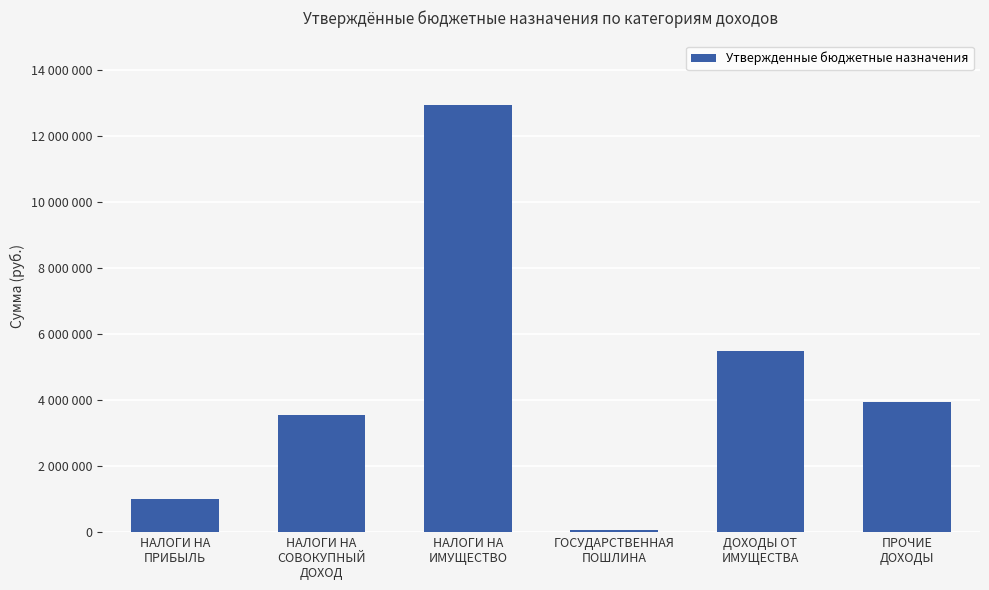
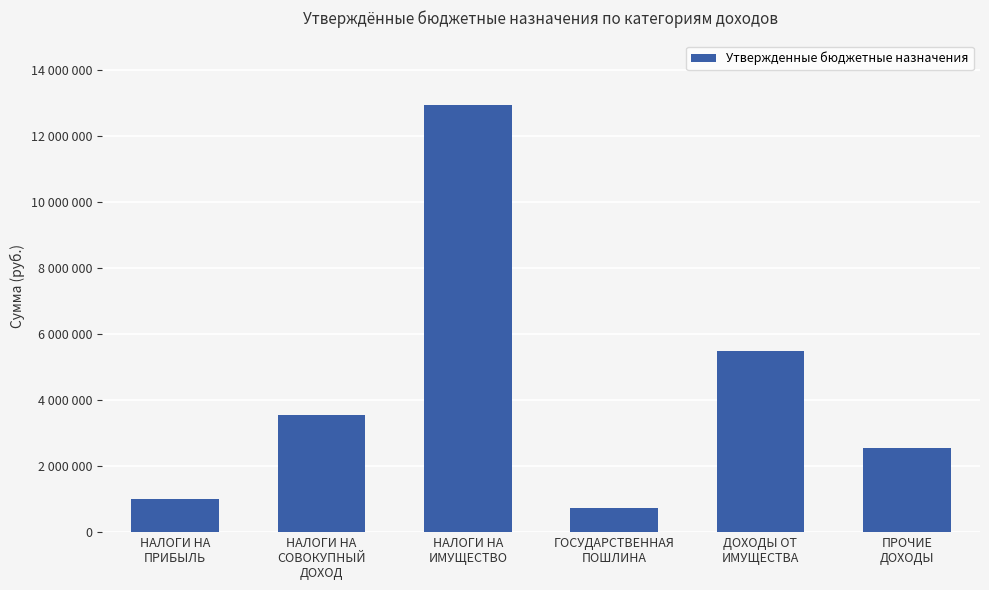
ГОСУДАРСТВЕННАЯ ПОШЛИНА: 100000 -> 700000
ПРОЧИЕ ДОХОДЫ: 4000000 -> 2500000
